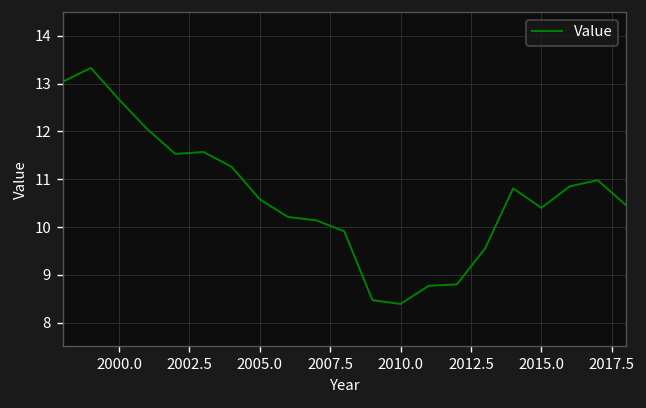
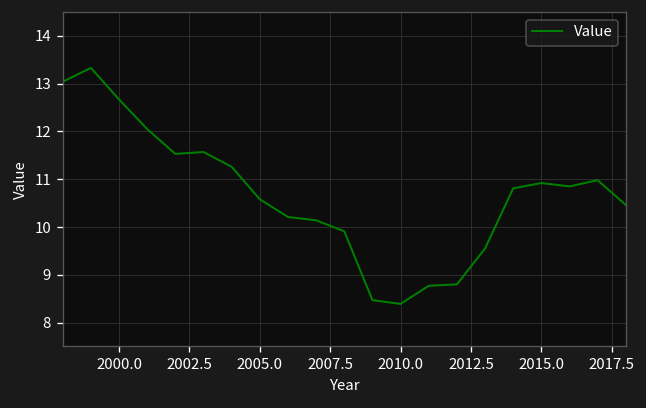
2015.0: 10.4 -> 10.9
